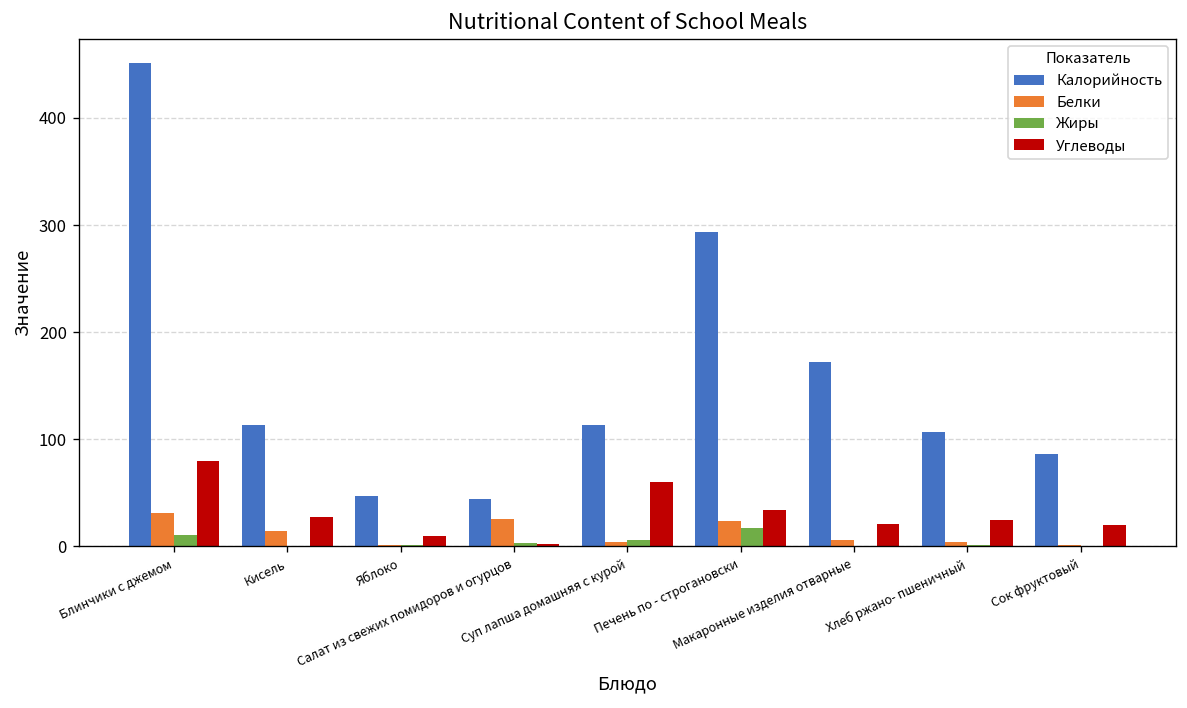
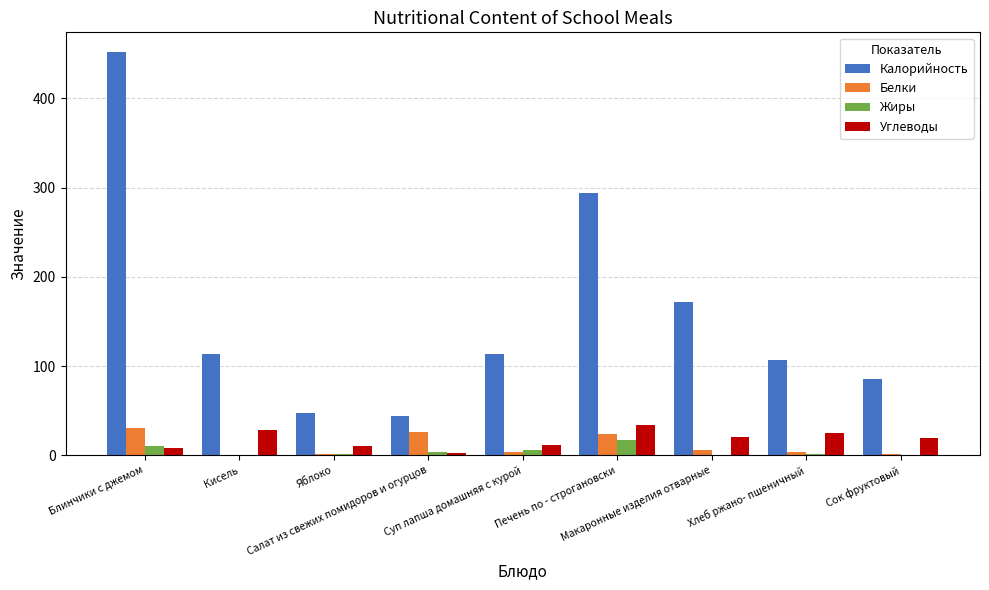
Углеводы, Блинчики с джемом: 80 -> 10
Белки, Кисель: 10 -> 0
Углеводы, Суп лапша домашняя с курой: 60 -> 10
